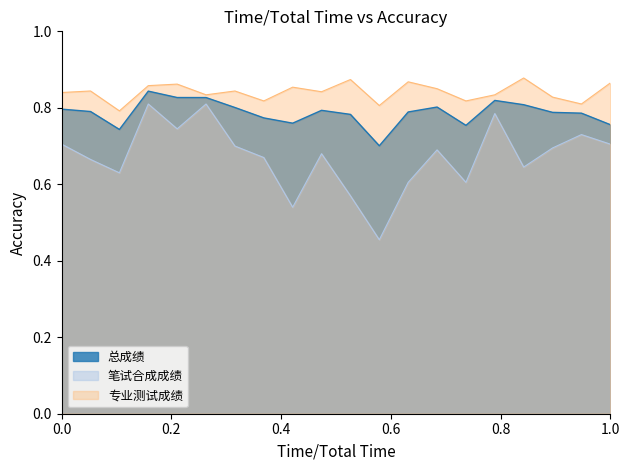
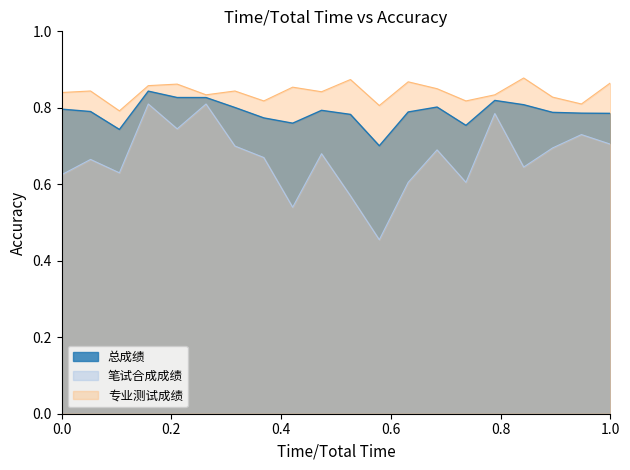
笔试合成成绩, 0.0: 0.71 -> 0.63
总成绩, 1.0: 0.76 -> 0.79
